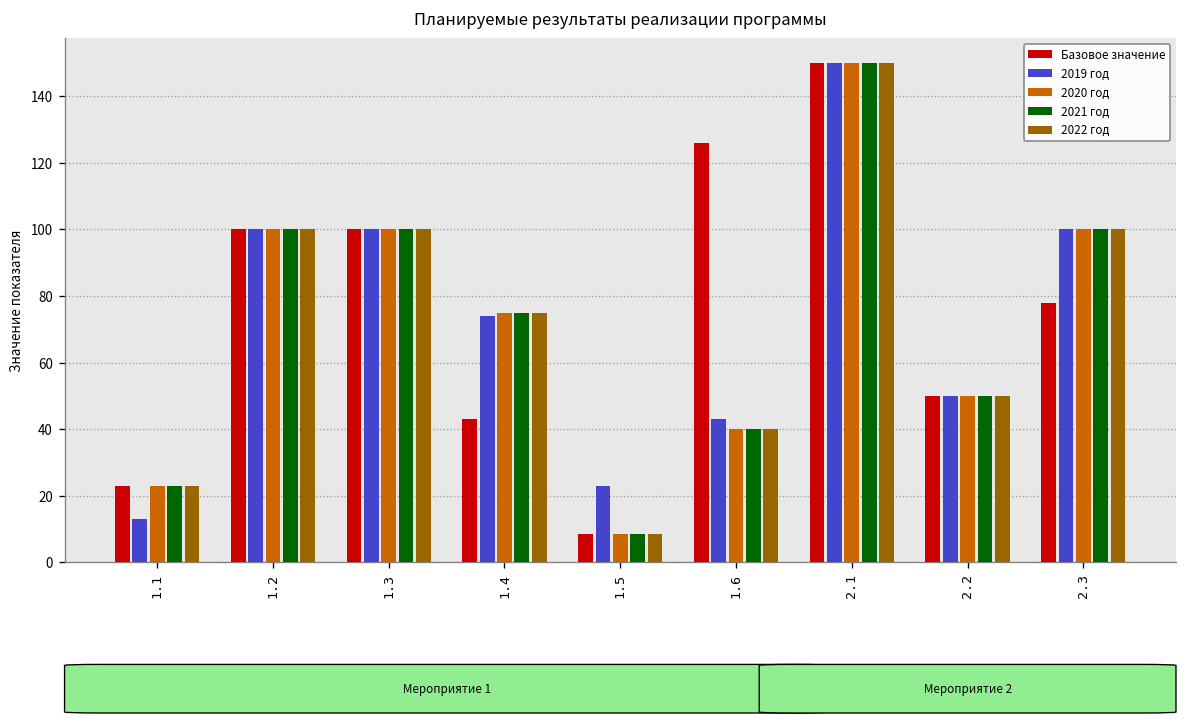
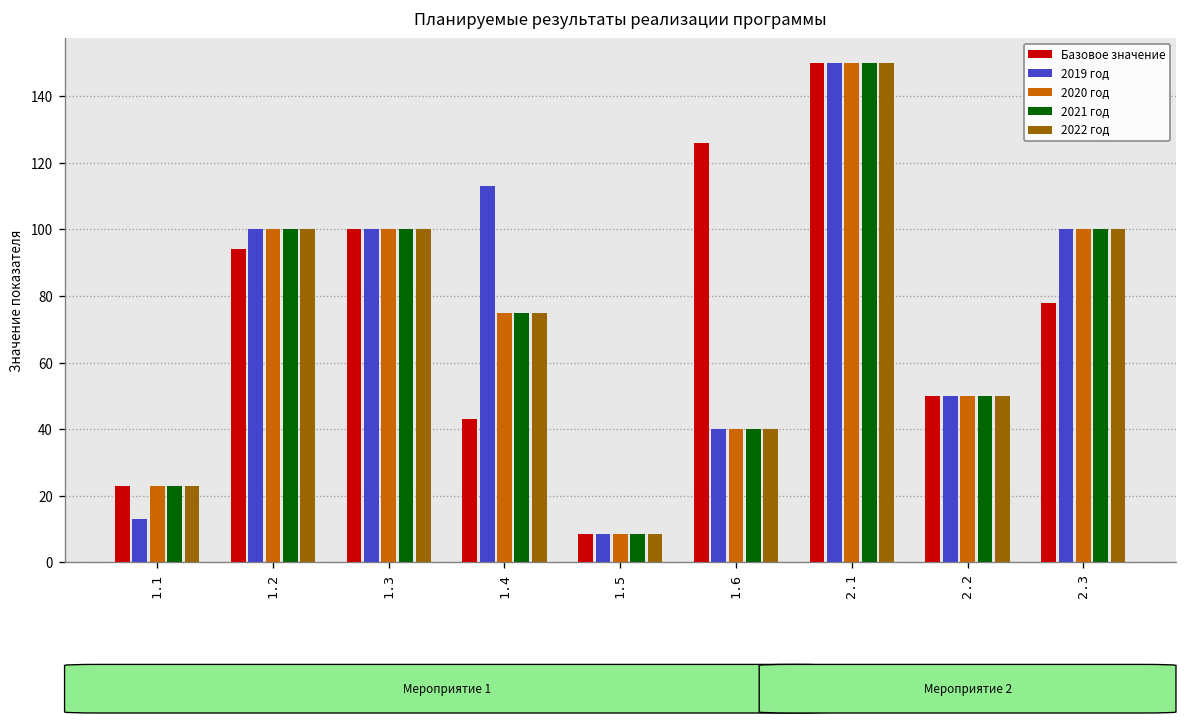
Базовое значение, 1.2: 100 -> 94
2019 год, 1.4: 74 -> 113
2019 год, 1.5: 23 -> 9
2019 год, 1.6: 43 -> 40
